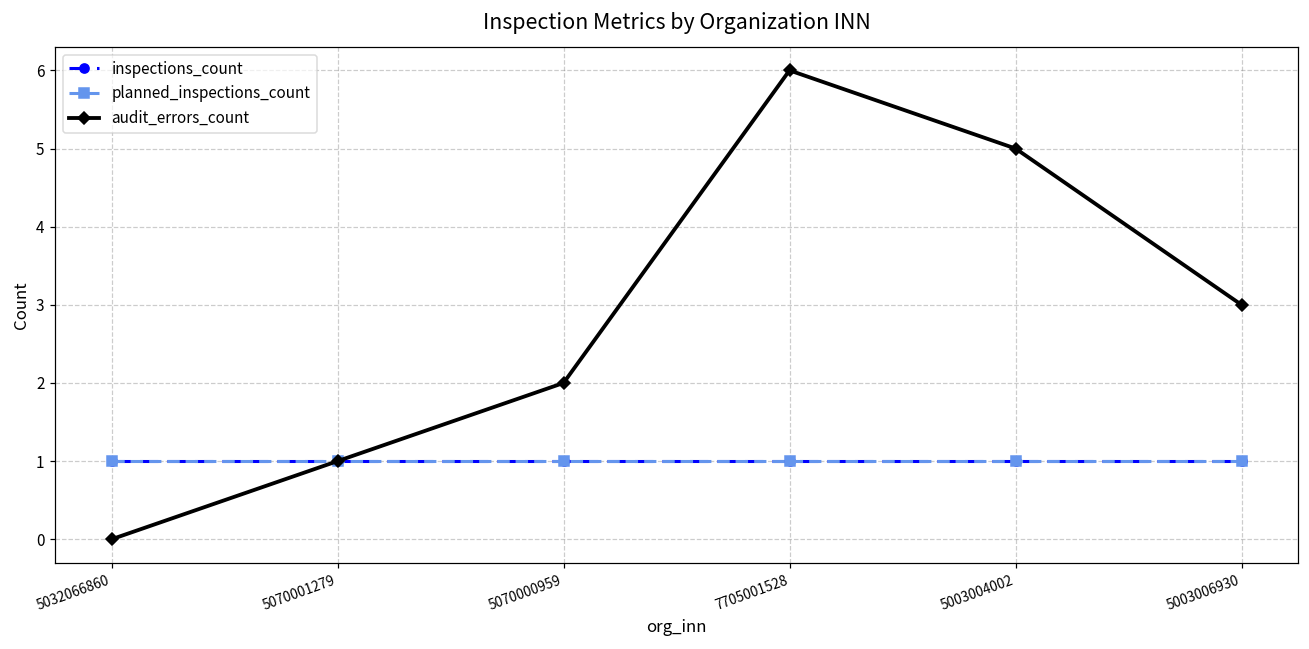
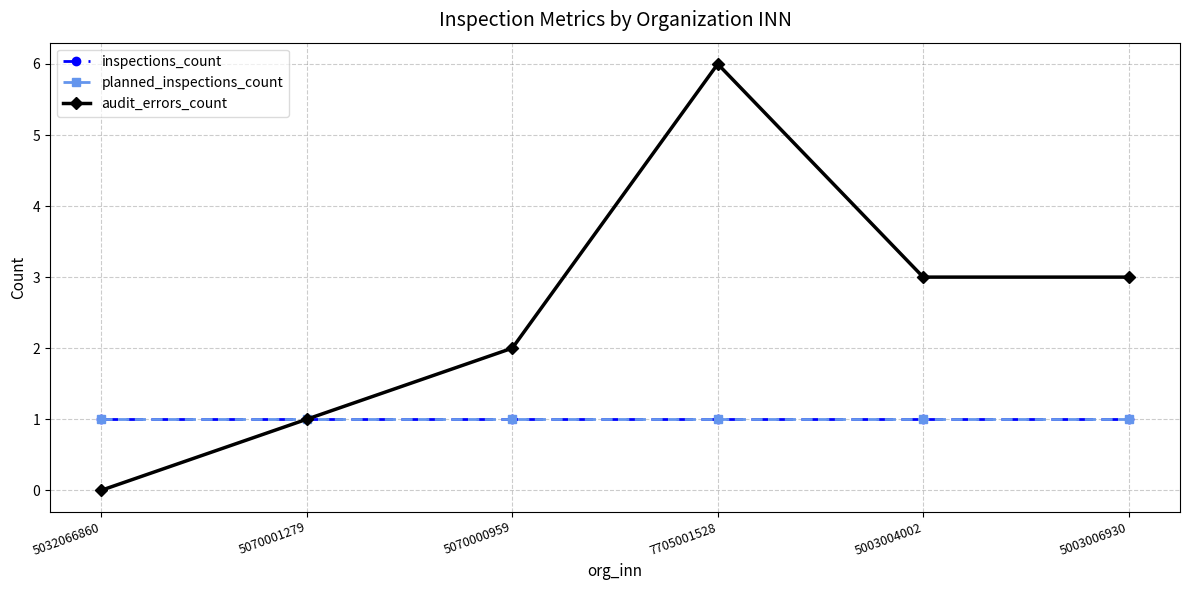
audit_errors_count, 5003004002: 5 -> 3
